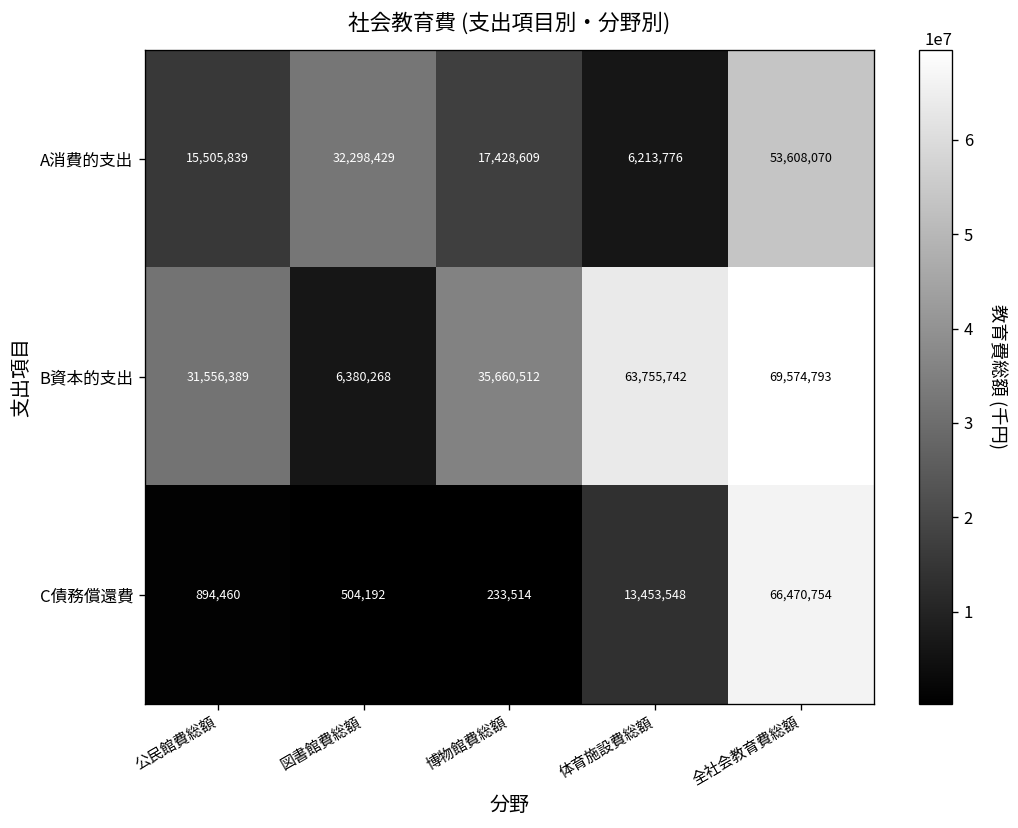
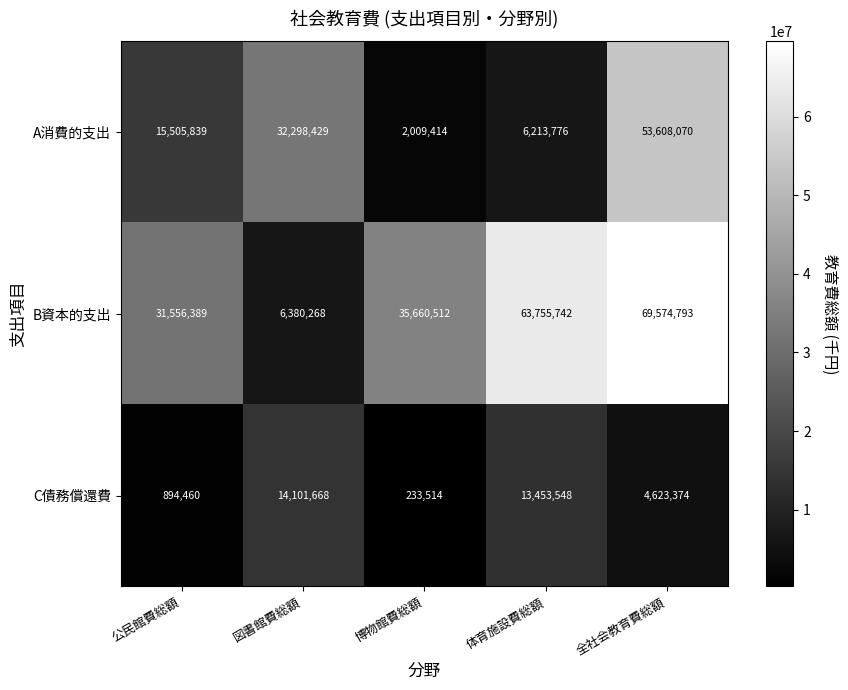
A消費的支出, 博物館費総額: 17,428,609 -> 2,009,414
C債務償還費, 図書館費総額: 504,192 -> 14,101,668
C債務償還費, 全社会教育費総額: 66,470,754 -> 4,623,374
